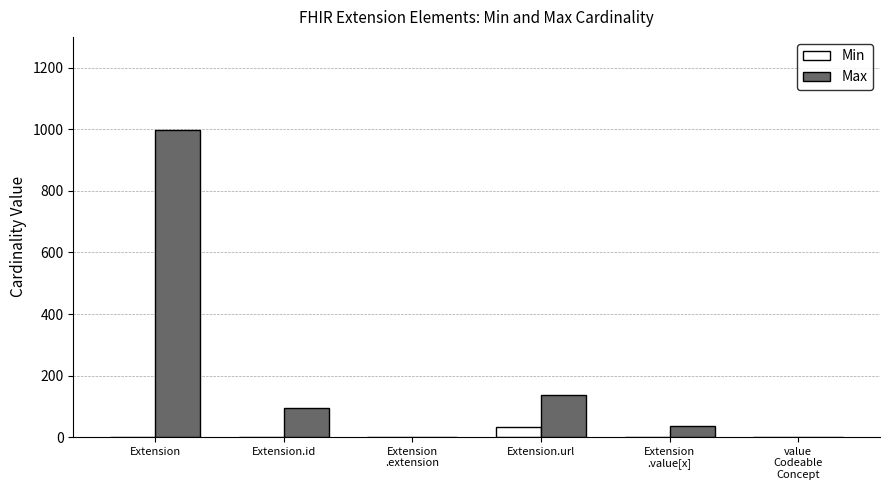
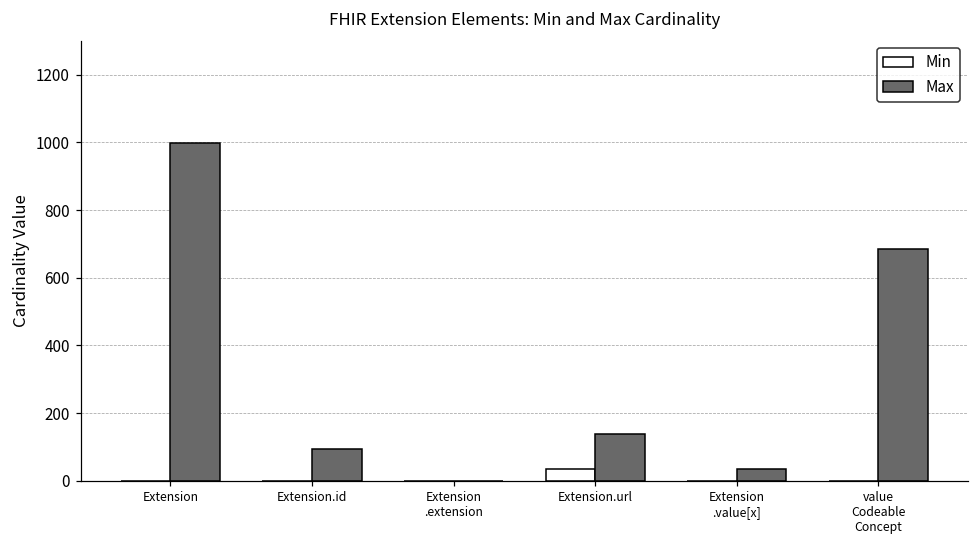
Max, value Codeable Concept: 0 -> 690
